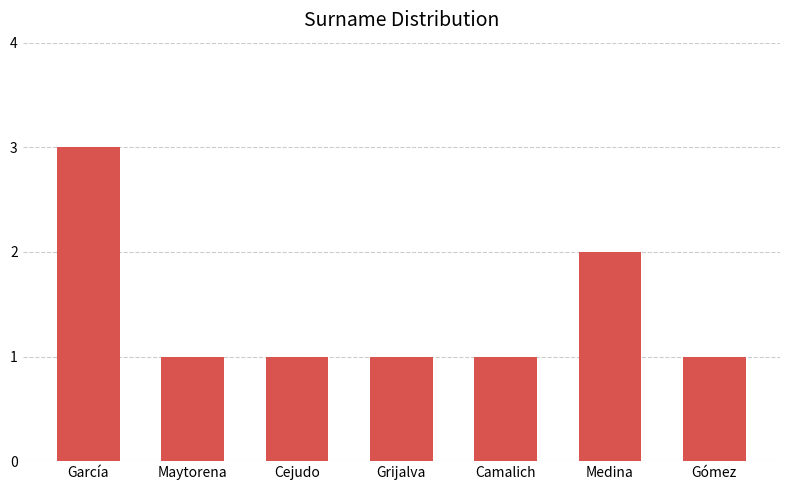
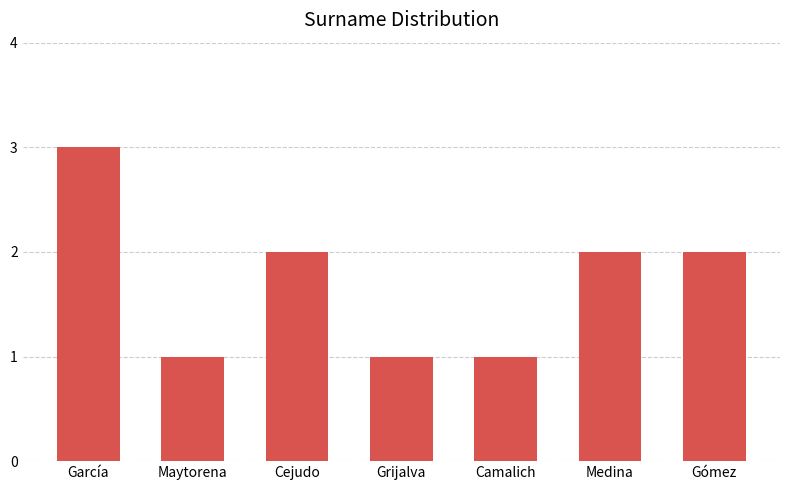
Cejudo: 1 -> 2
Gómez: 1 -> 2
